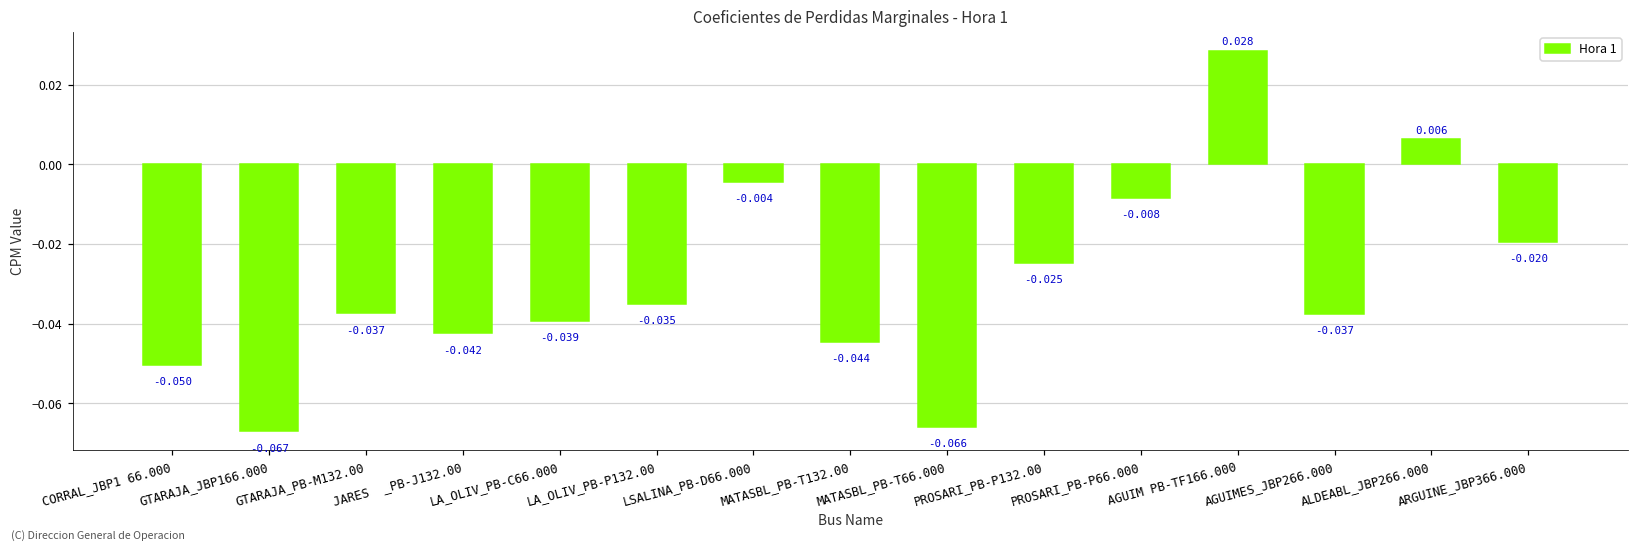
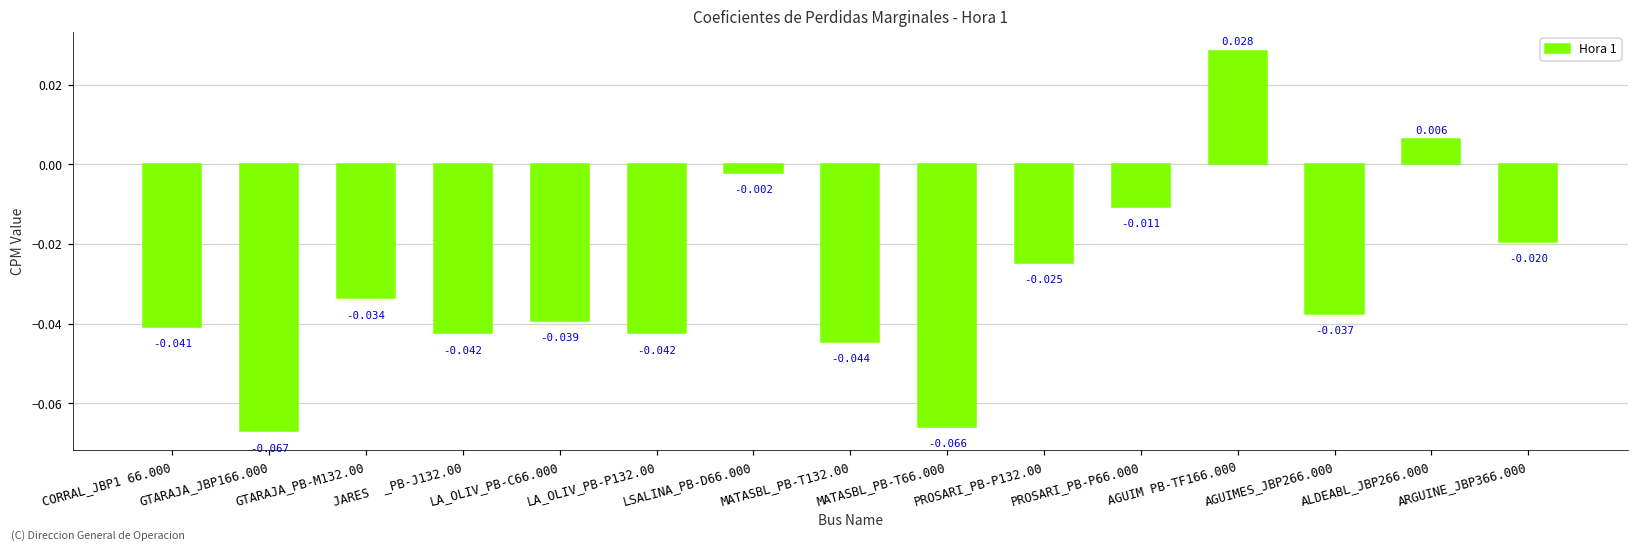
CORRAL_JBP1 66.000: -0.050 -> -0.041
GTARAJA_PB-M132.00: -0.037 -> -0.034
LA_OLIV_PB-P132.00: -0.035 -> -0.042
LSALINA_PB-D66.000: -0.004 -> -0.002
PROSARI_PB-P66.000: -0.008 -> -0.011
